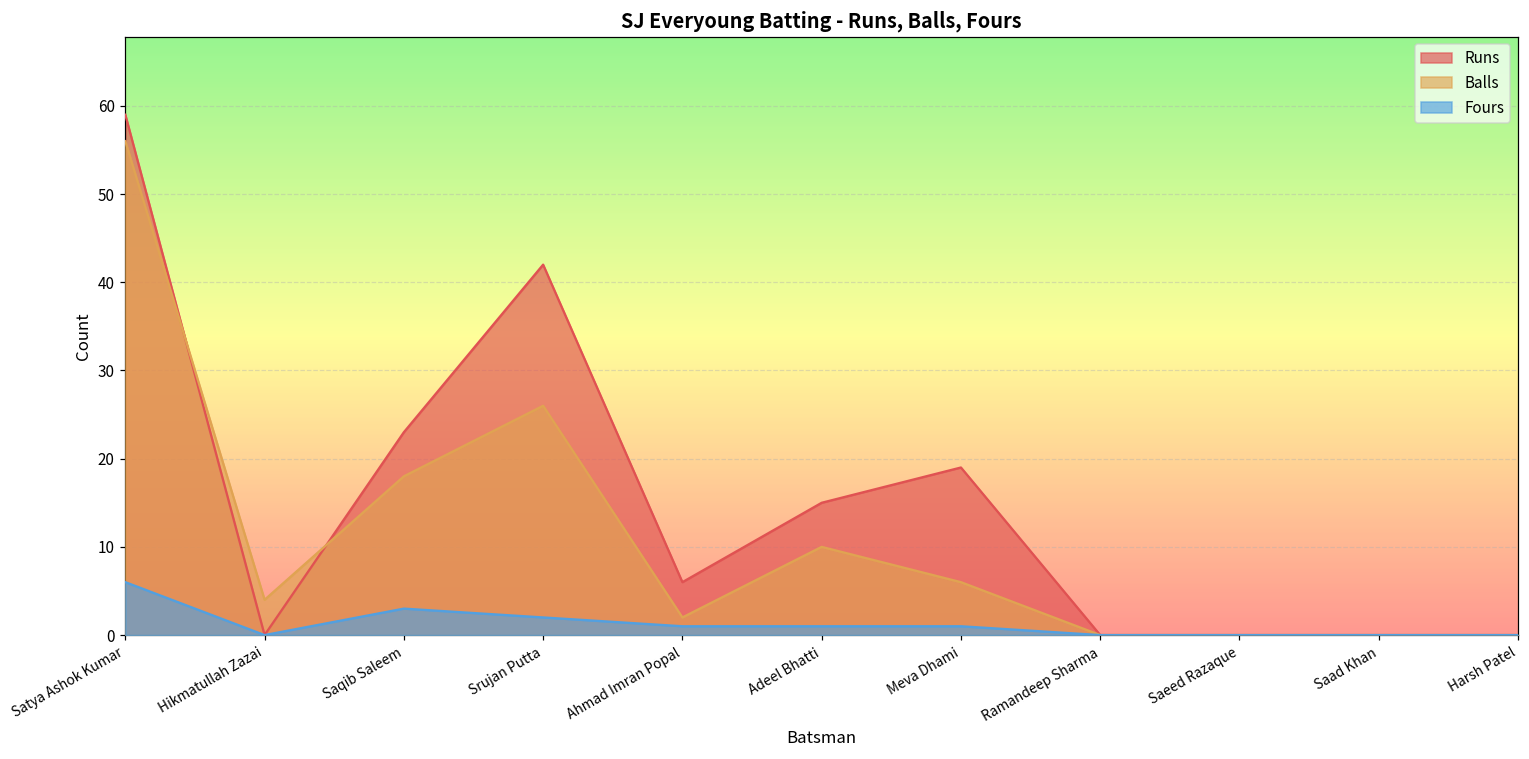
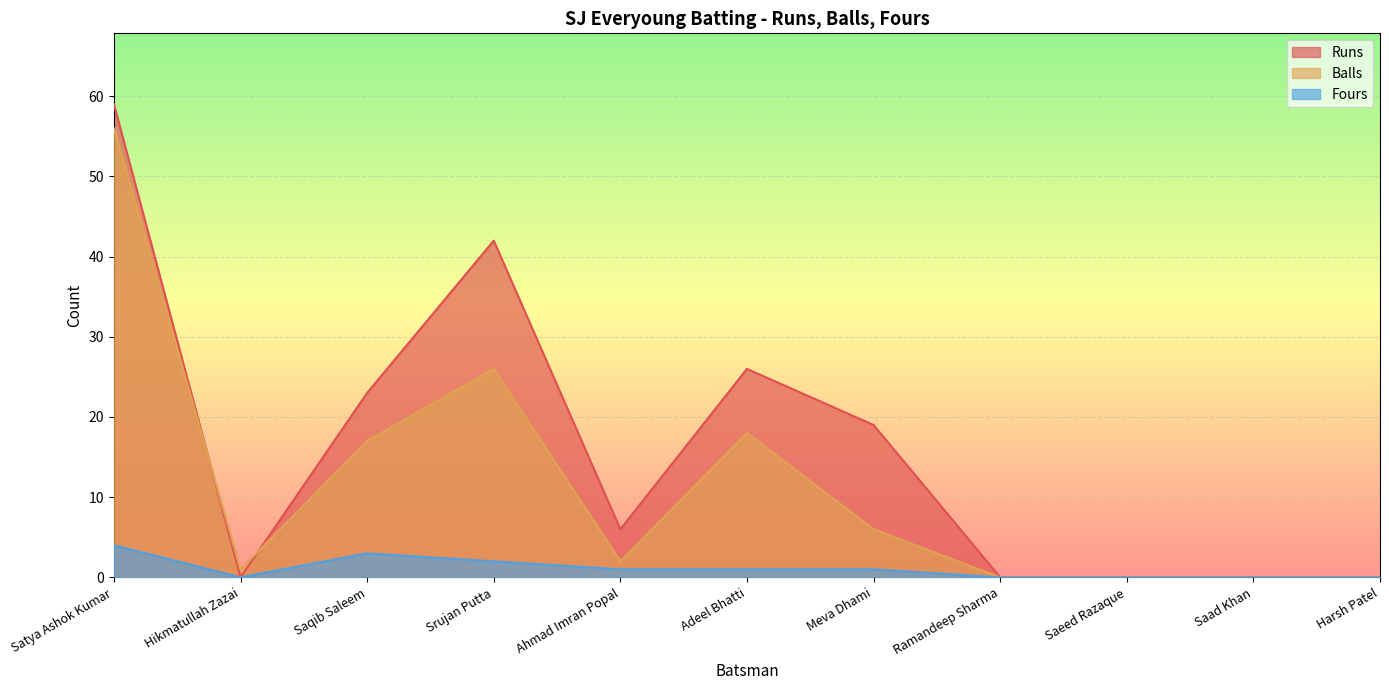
Fours, Satya Ashok Kumar: 6 -> 4
Balls, Hikmatullah Zazai: 4 -> 1
Balls, Saqib Saleem: 18 -> 17
Runs, Adeel Bhatti: 15 -> 26
Balls, Adeel Bhatti: 10 -> 18
